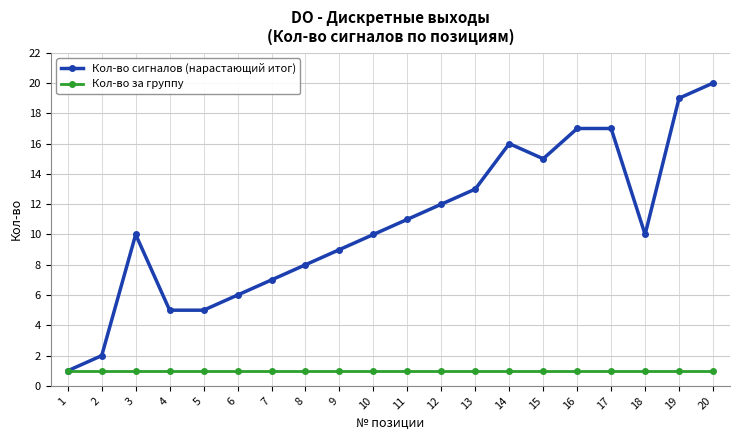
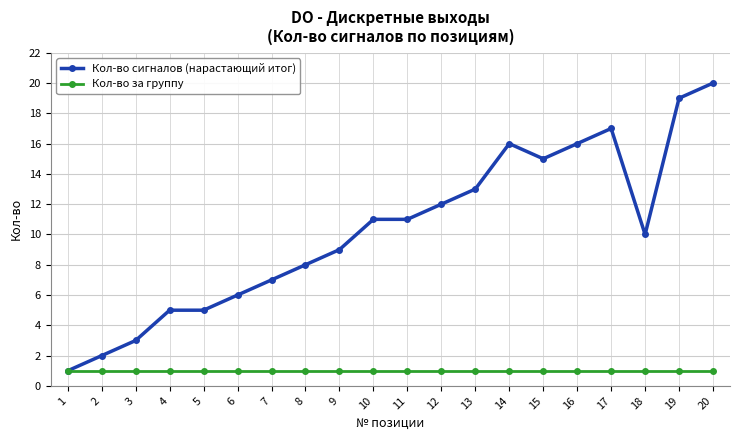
Кол-во сигналов (нарастающий итог), 3: 10 -> 3
Кол-во сигналов (нарастающий итог), 10: 10 -> 11
Кол-во сигналов (нарастающий итог), 16: 17 -> 16
